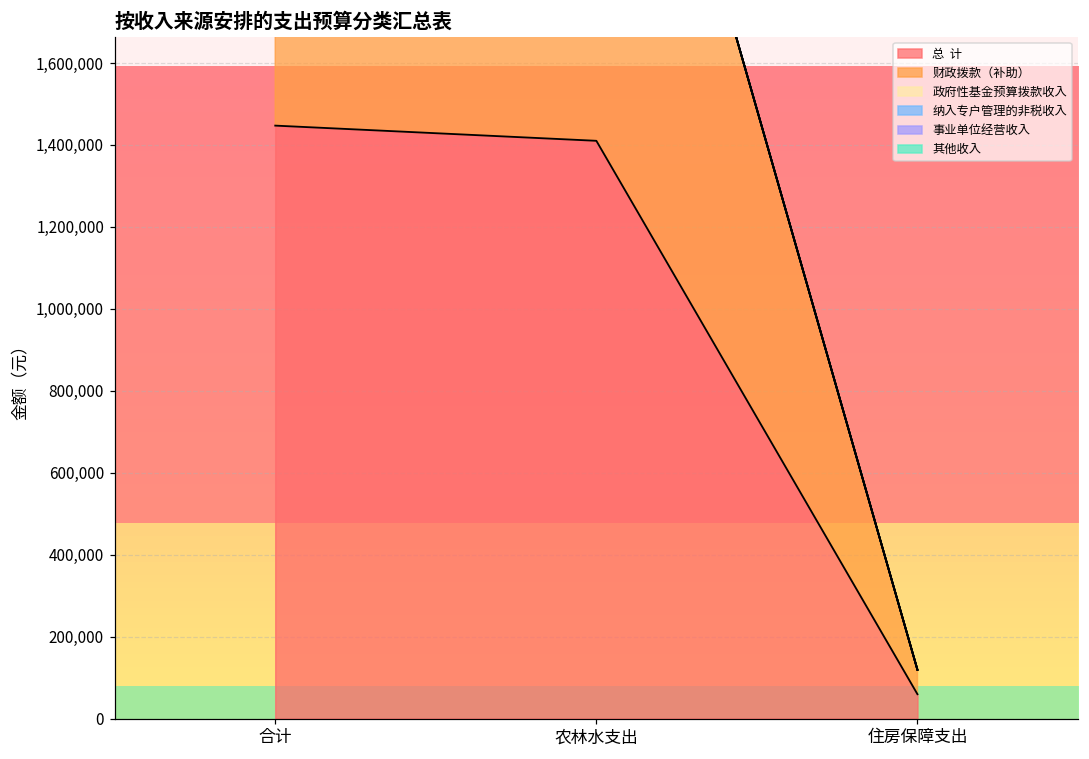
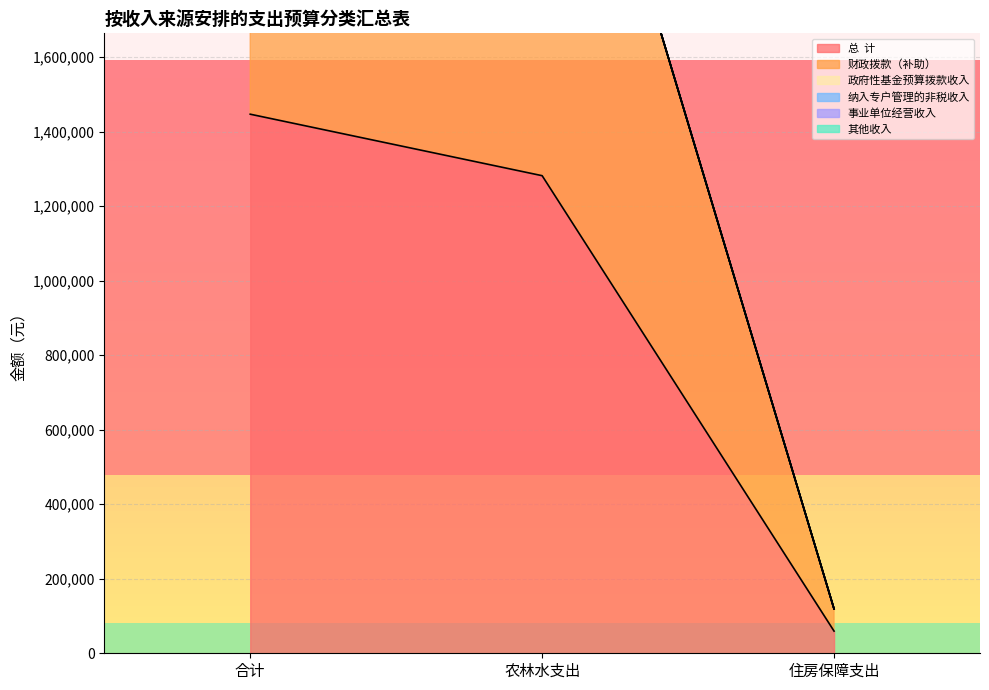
总 计, 农林水支出: 1,410,000 -> 1,280,000
